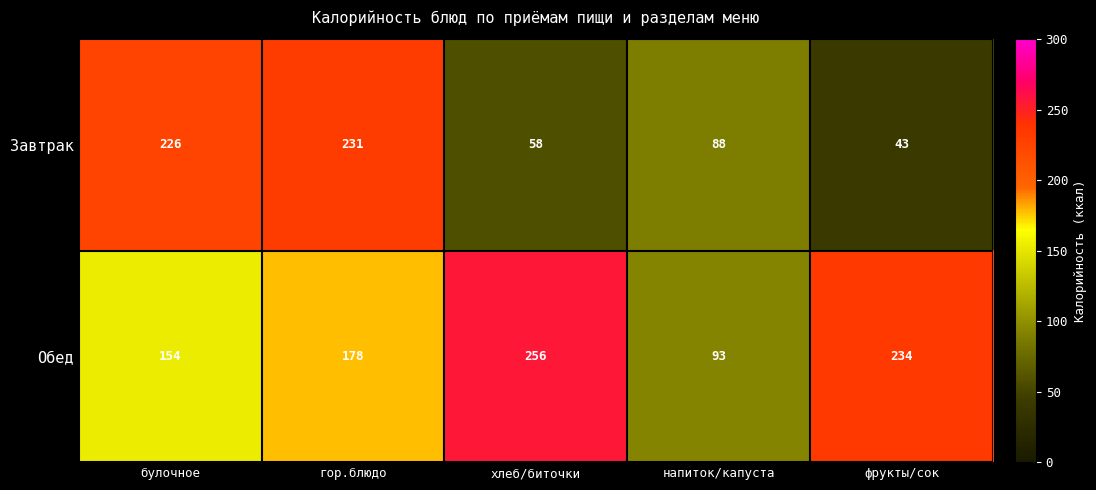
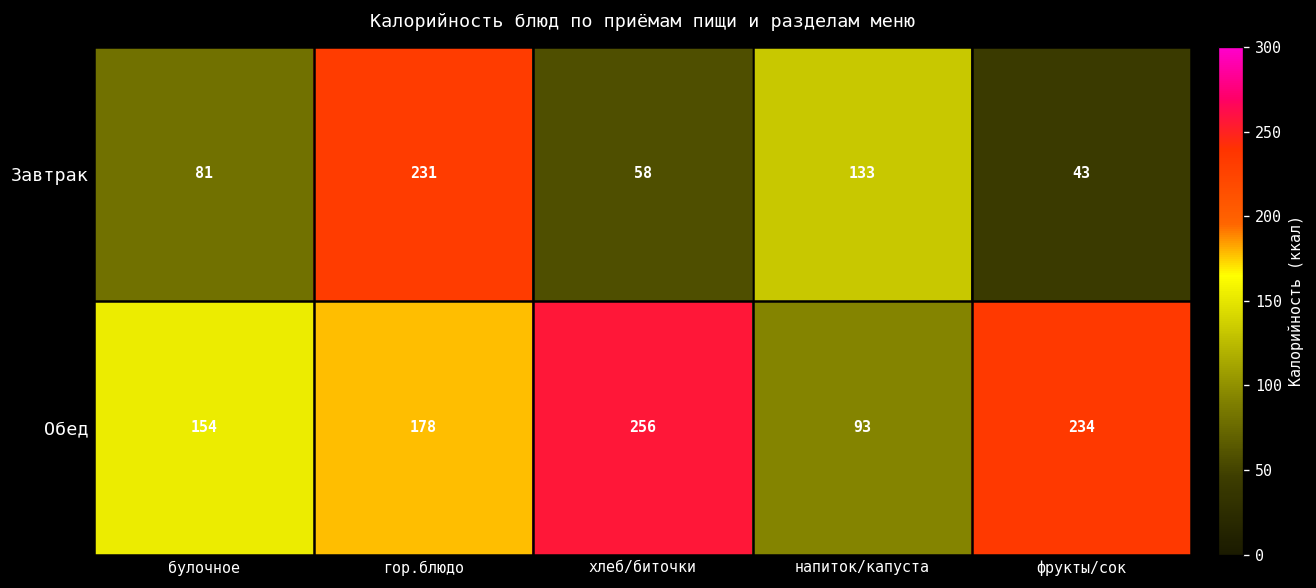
Завтрак, булочное: 226 -> 81
Завтрак, напиток/капуста: 88 -> 133
